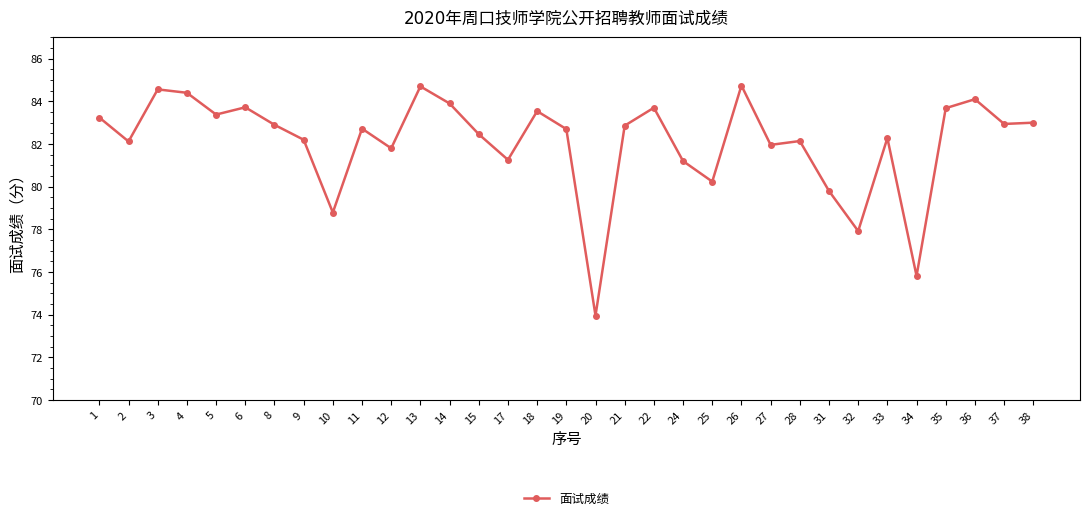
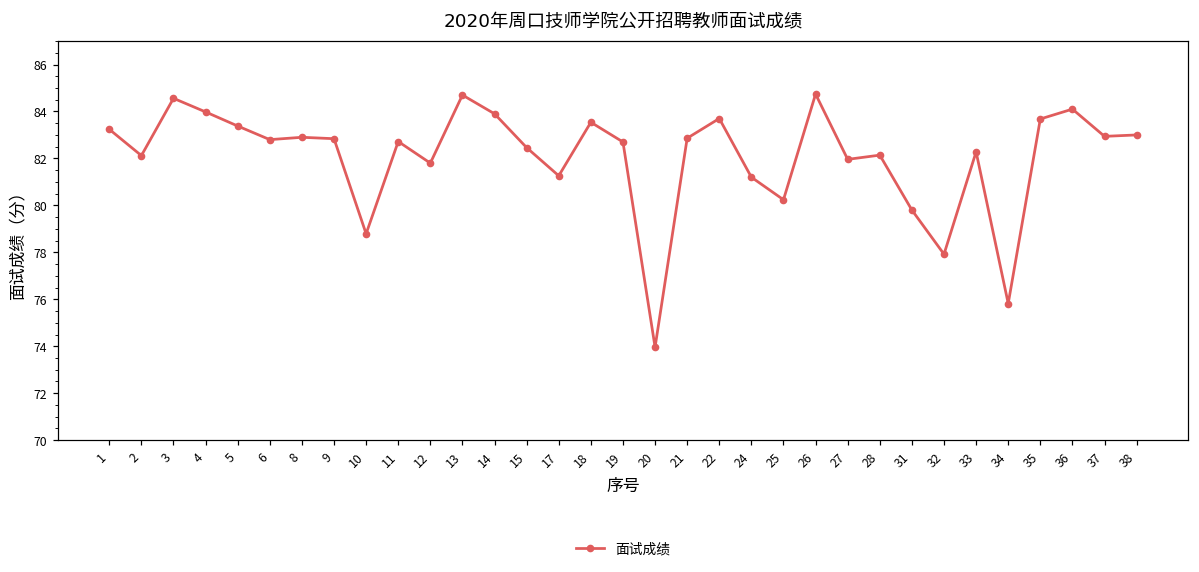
4: 84.4 -> 84.0
6: 83.7 -> 82.8
9: 82.2 -> 82.8
